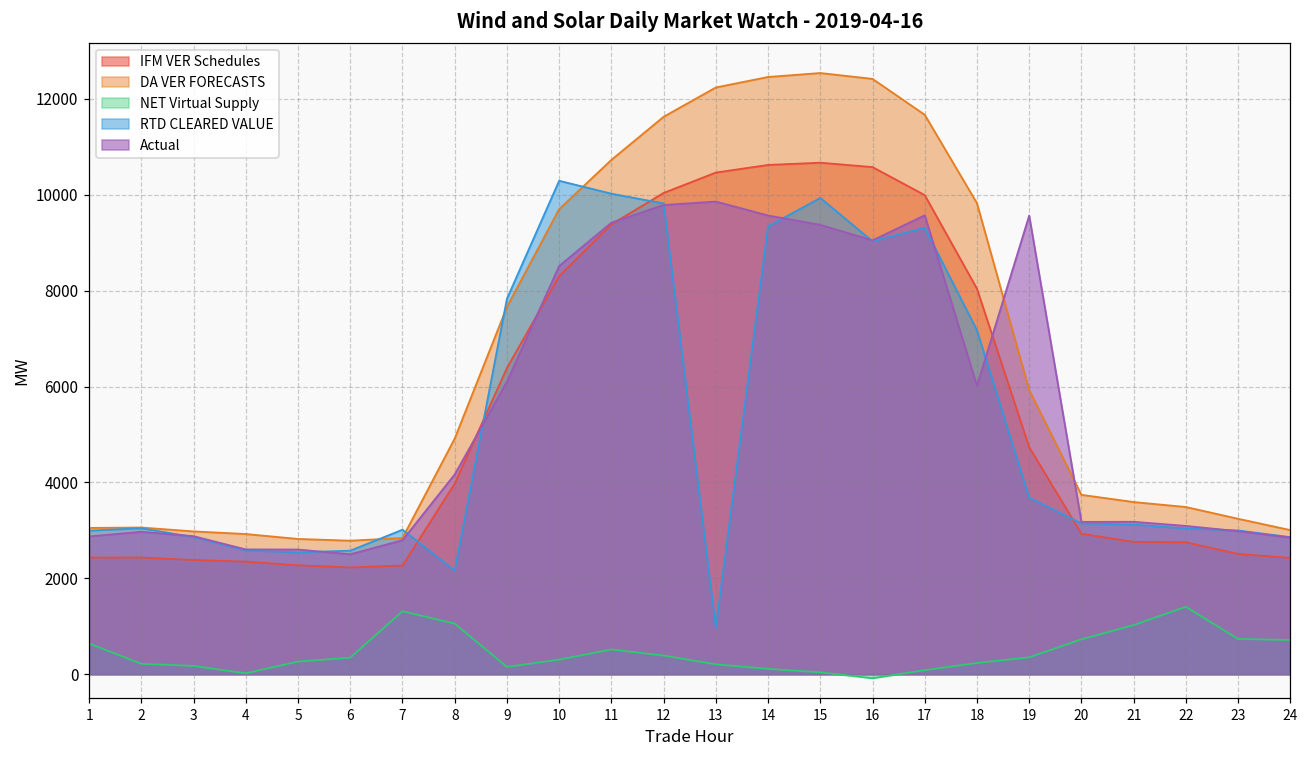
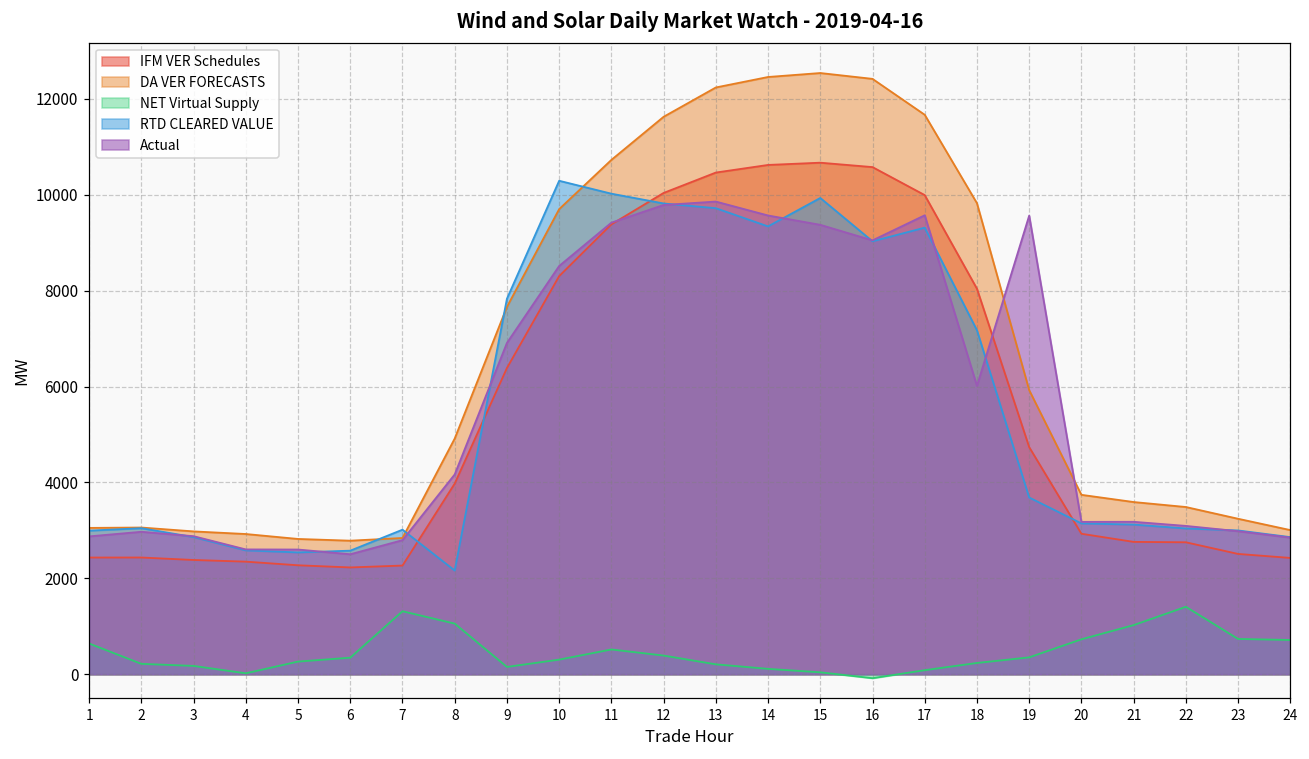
Actual, 9: 6100 -> 6900
RTD CLEARED VALUE, 13: 1000 -> 9700
